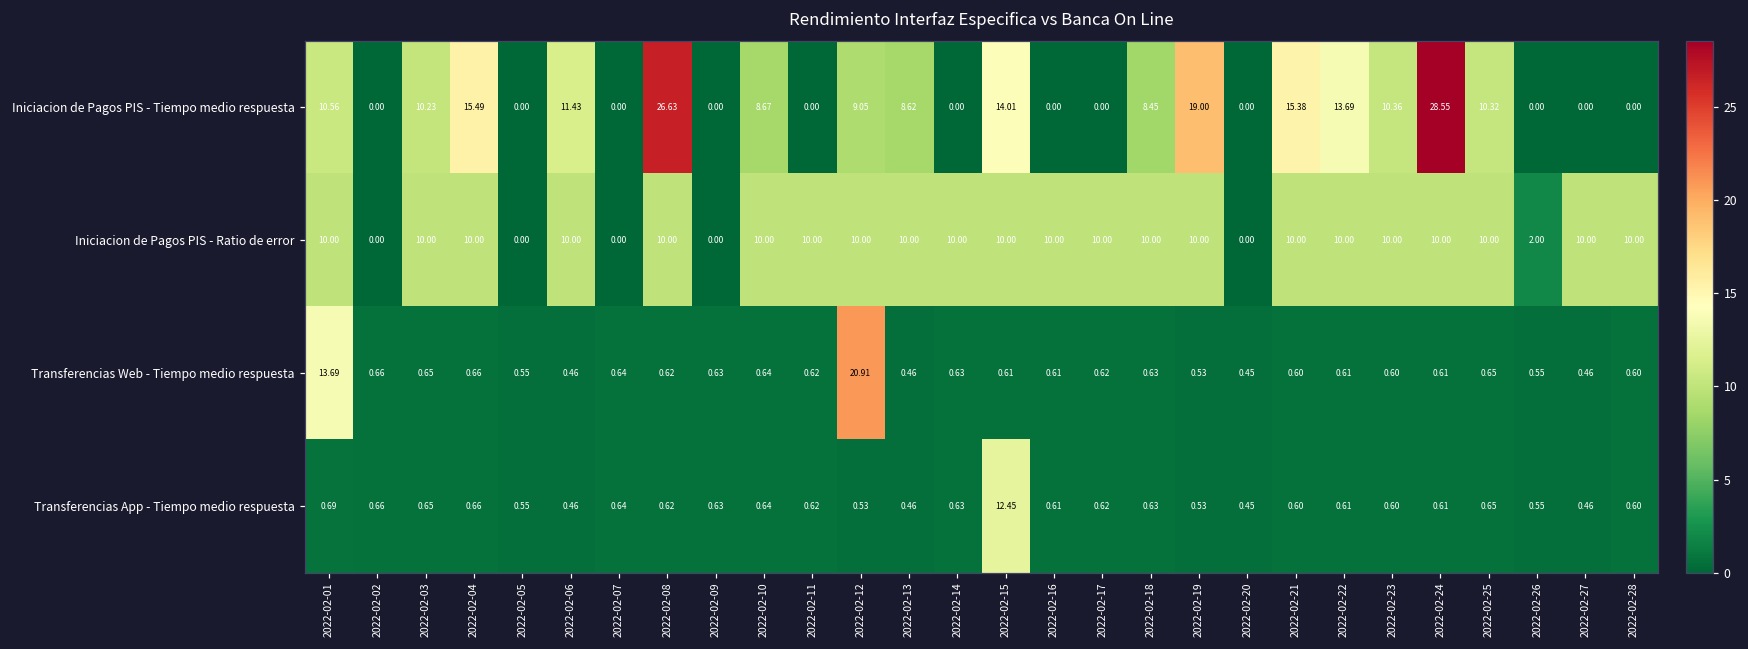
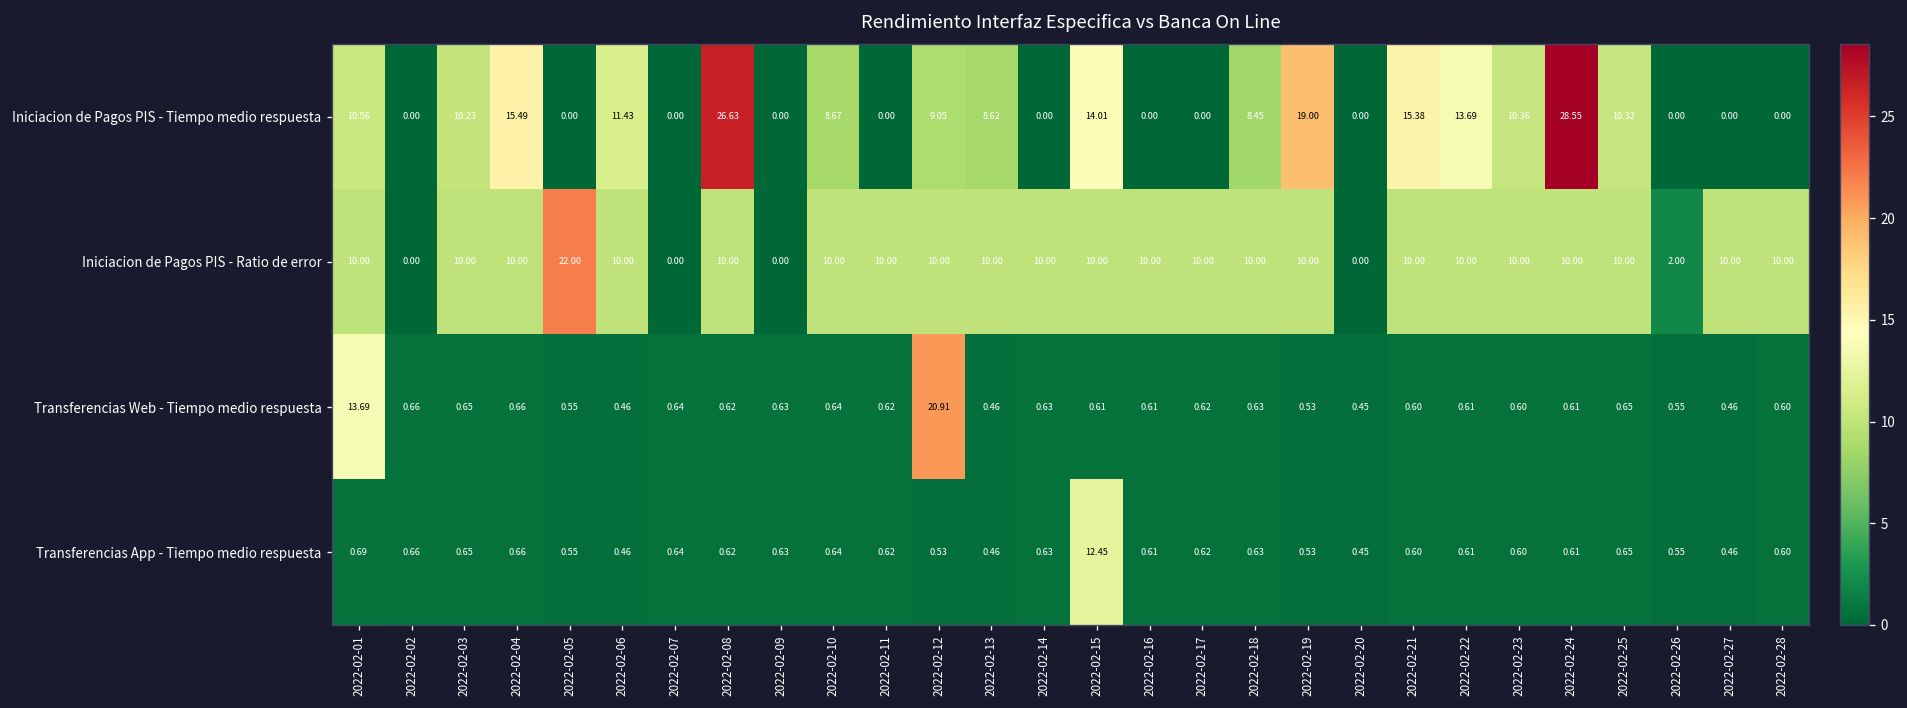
Iniciacion de Pagos PIS - Ratio de error, 2022-02-05: 0.00 -> 22.00
